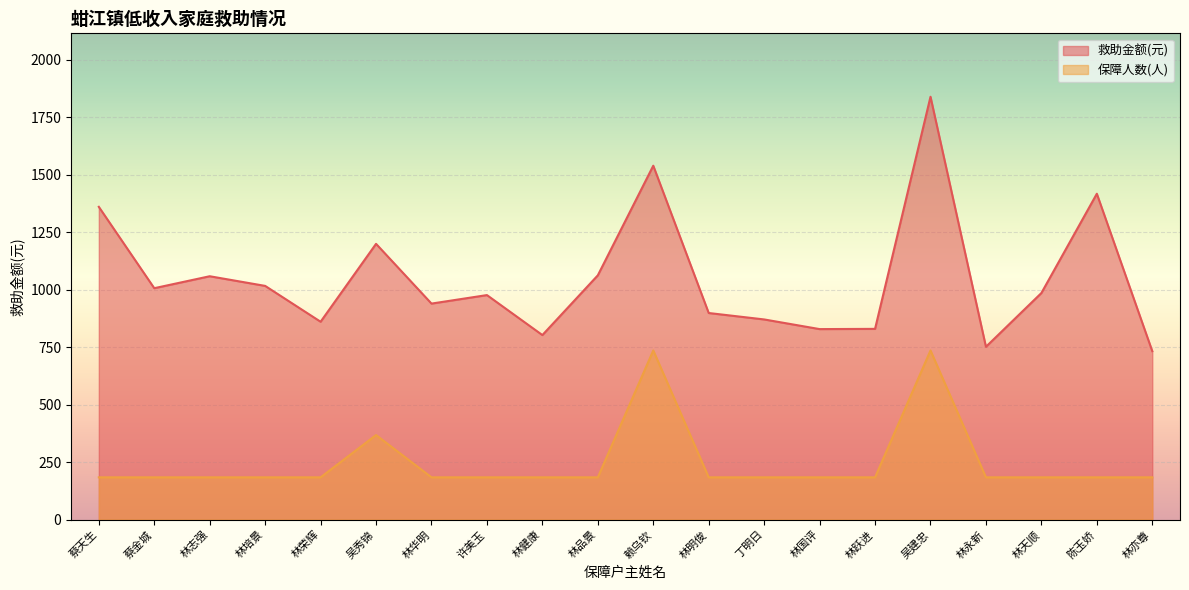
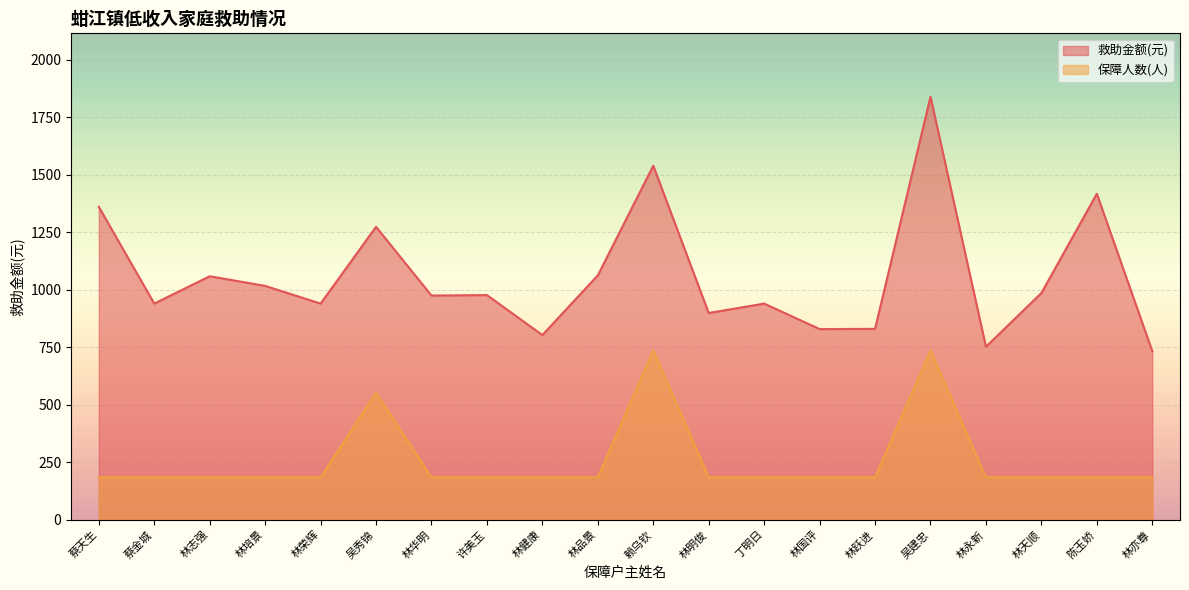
救助金额(元), 蔡金城: 1010 -> 940
救助金额(元), 林荣辉: 860 -> 940
救助金额(元), 吴秀锦: 1200 -> 1270
保障人数(人), 吴秀锦: 370 -> 550
救助金额(元), 林华明: 940 -> 980
救助金额(元), 丁明日: 870 -> 940
